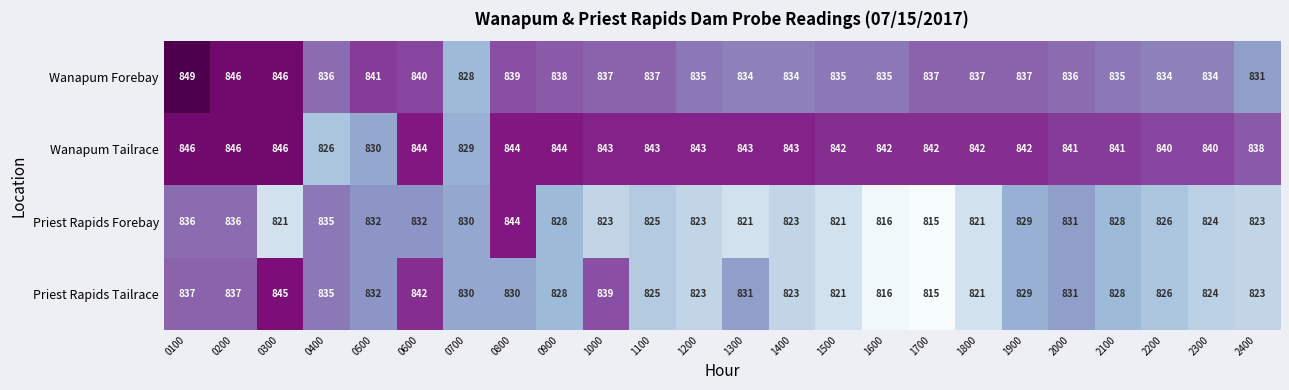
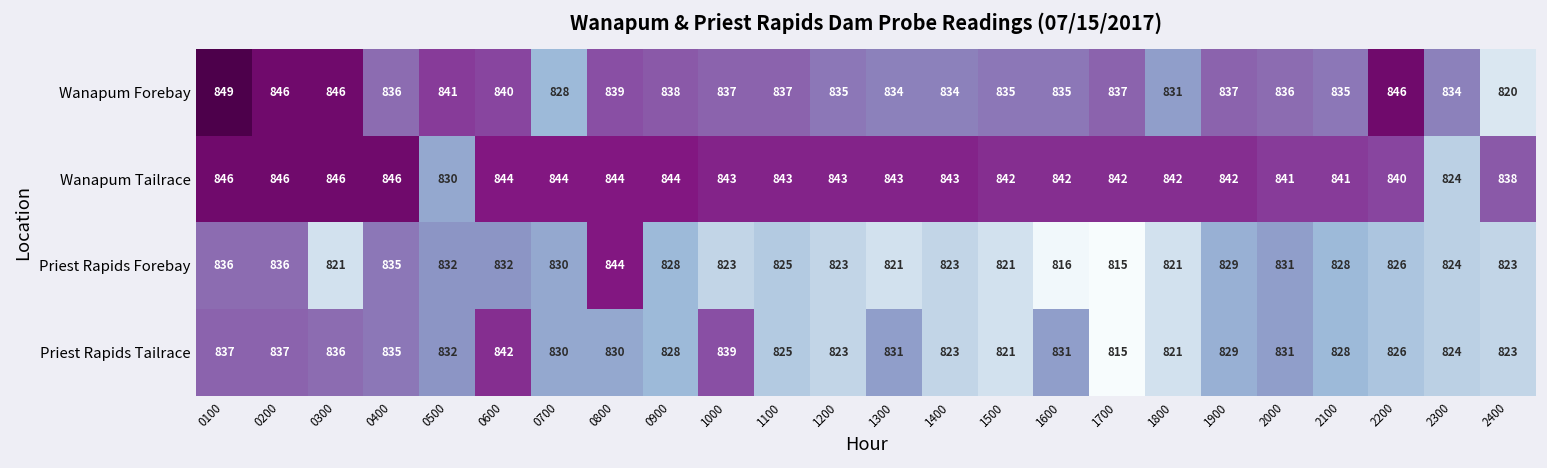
Wanapum Forebay, 1800: 837 -> 831
Wanapum Forebay, 2200: 834 -> 846
Wanapum Forebay, 2400: 831 -> 820
Wanapum Tailrace, 0400: 826 -> 846
Wanapum Tailrace, 0700: 829 -> 844
Wanapum Tailrace, 2300: 840 -> 824
Priest Rapids Tailrace, 0300: 845 -> 836
Priest Rapids Tailrace, 1600: 816 -> 831
